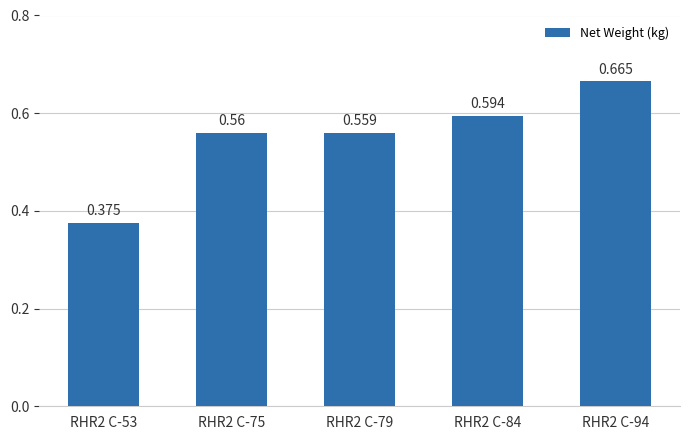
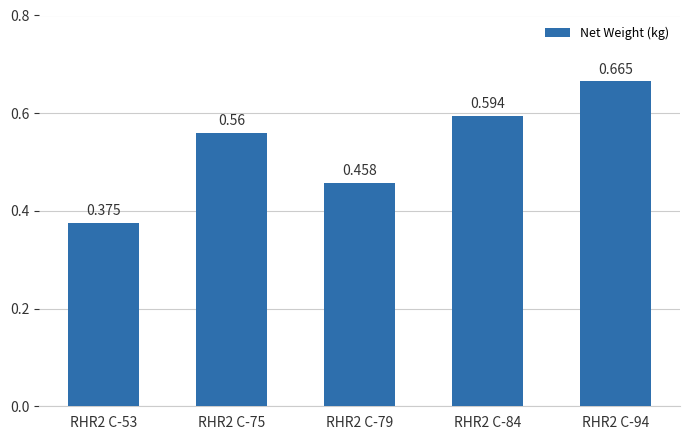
RHR2 C-79: 0.559 -> 0.458
